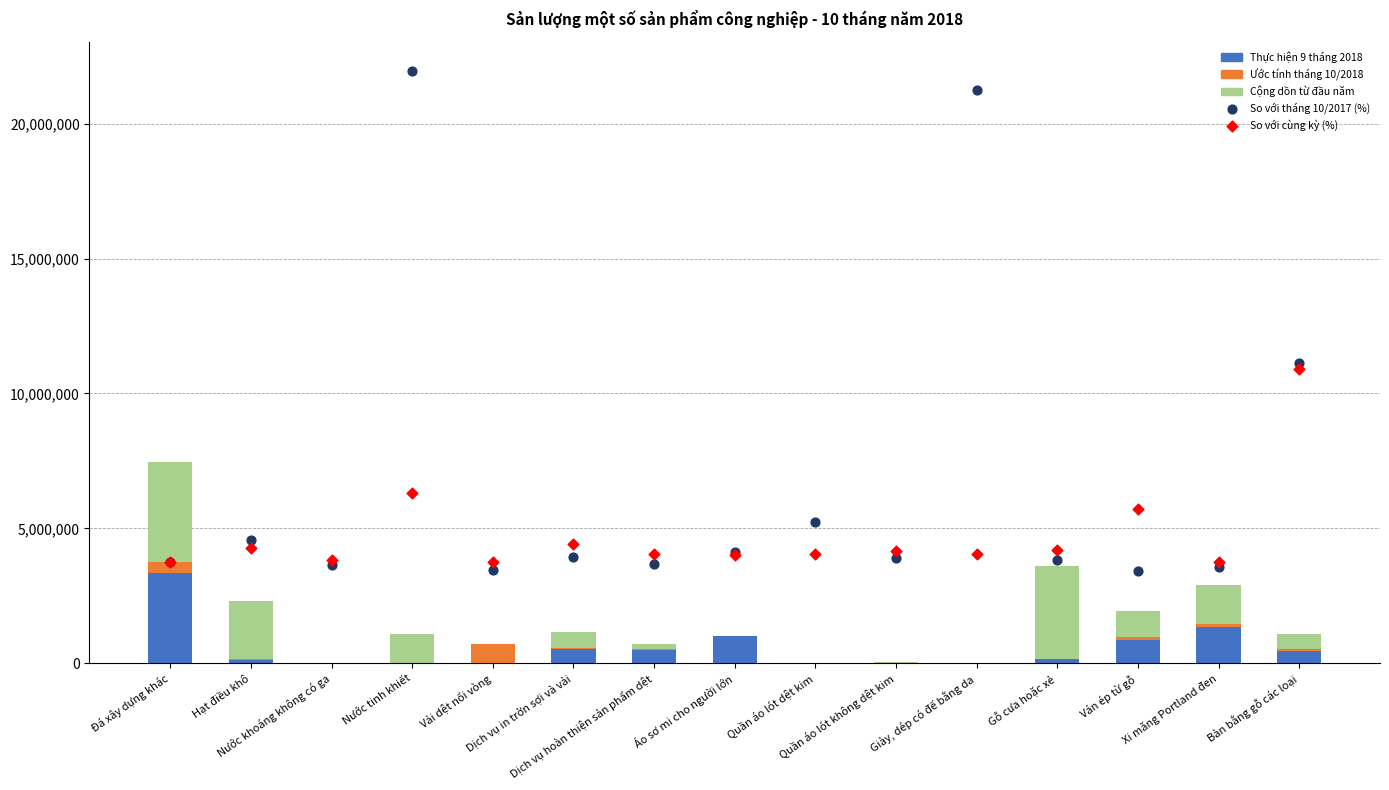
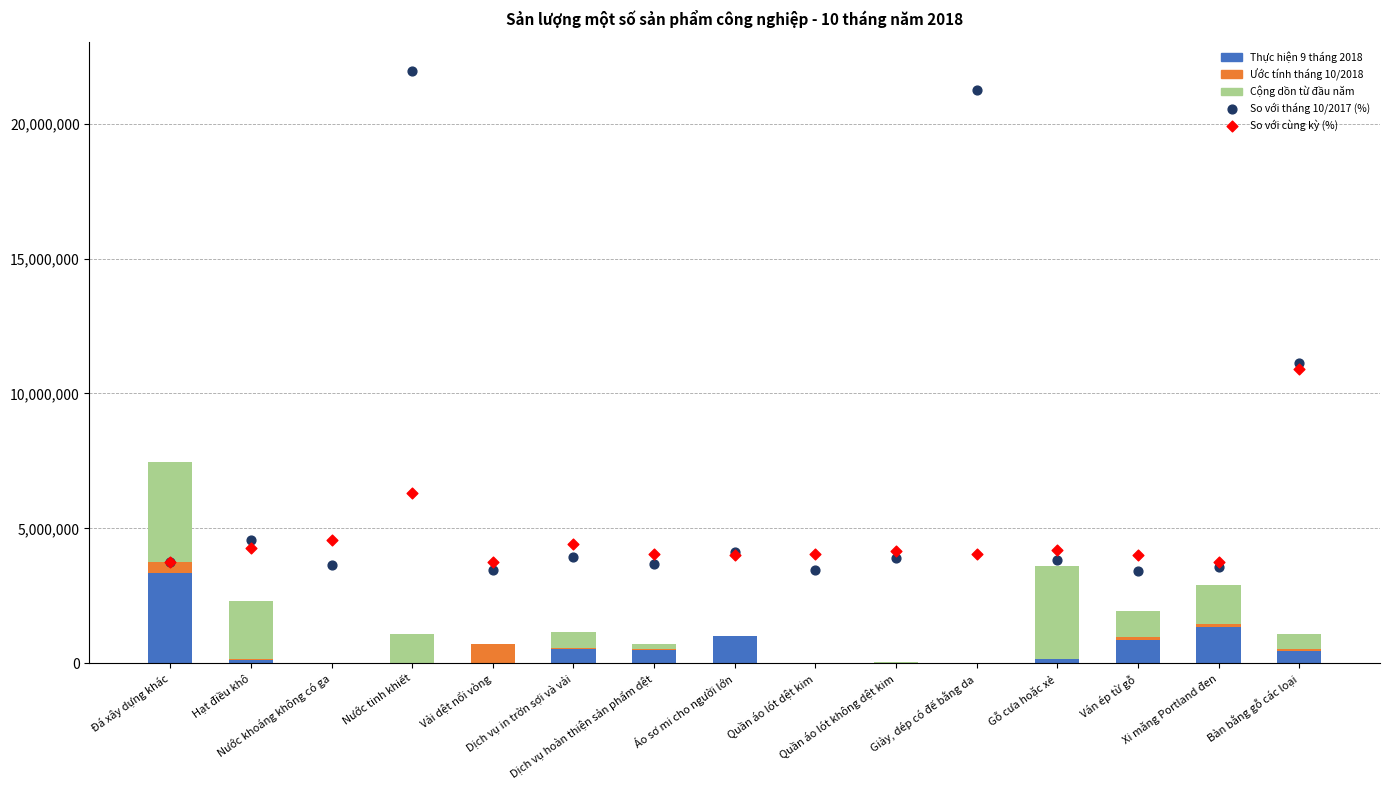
So với cùng kỳ (%), Nước khoáng không có ga: 3,800,000 -> 4,600,000
So với tháng 10/2017 (%), Quần áo lót dệt kim: 5,200,000 -> 3,500,000
So với cùng kỳ (%), Ván ép từ gỗ: 5,700,000 -> 4,000,000
